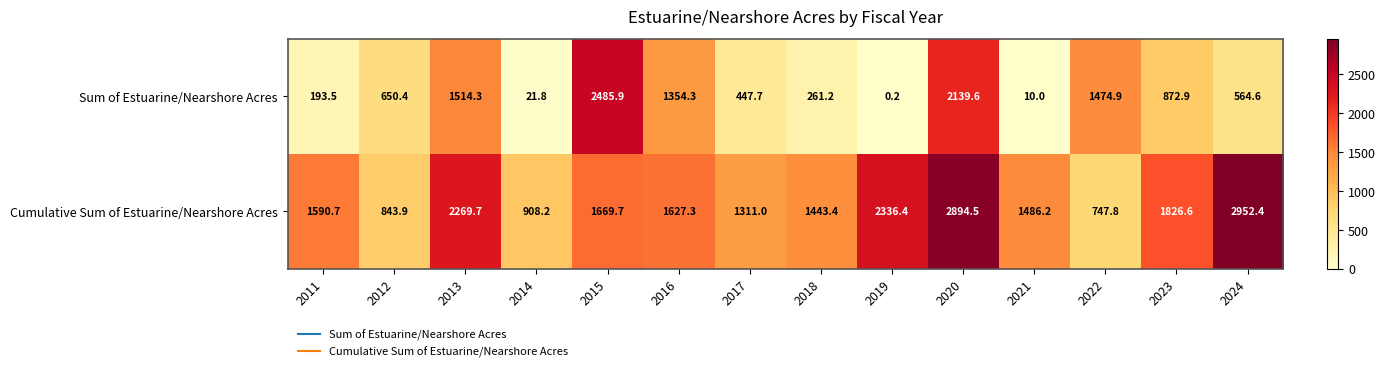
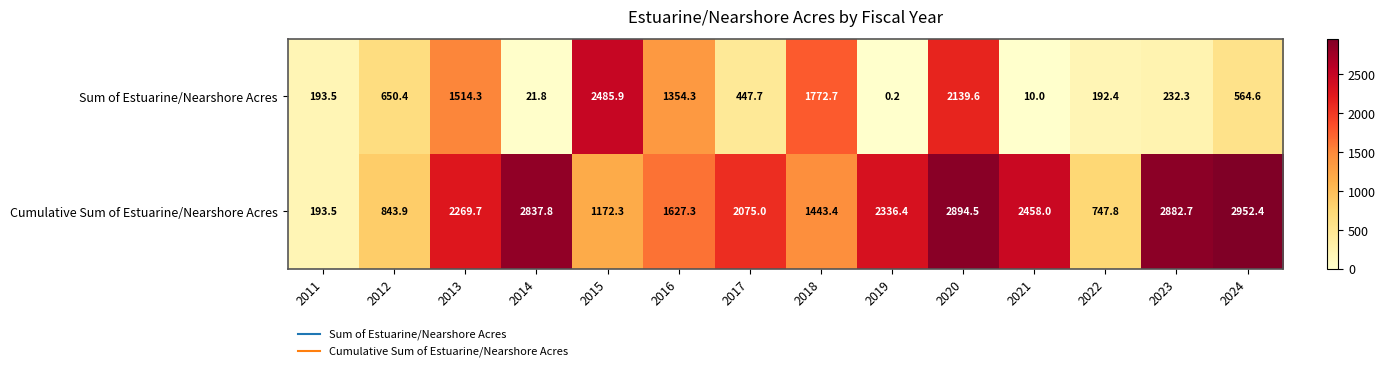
Sum of Estuarine/Nearshore Acres, 2018: 261.2 -> 1772.7
Sum of Estuarine/Nearshore Acres, 2022: 1474.9 -> 192.4
Sum of Estuarine/Nearshore Acres, 2023: 872.9 -> 232.3
Cumulative Sum of Estuarine/Nearshore Acres, 2011: 1590.7 -> 193.5
Cumulative Sum of Estuarine/Nearshore Acres, 2014: 908.2 -> 2837.8
Cumulative Sum of Estuarine/Nearshore Acres, 2015: 1669.7 -> 1172.3
Cumulative Sum of Estuarine/Nearshore Acres, 2017: 1311.0 -> 2075.0
Cumulative Sum of Estuarine/Nearshore Acres, 2021: 1486.2 -> 2458.0
Cumulative Sum of Estuarine/Nearshore Acres, 2023: 1826.6 -> 2882.7
